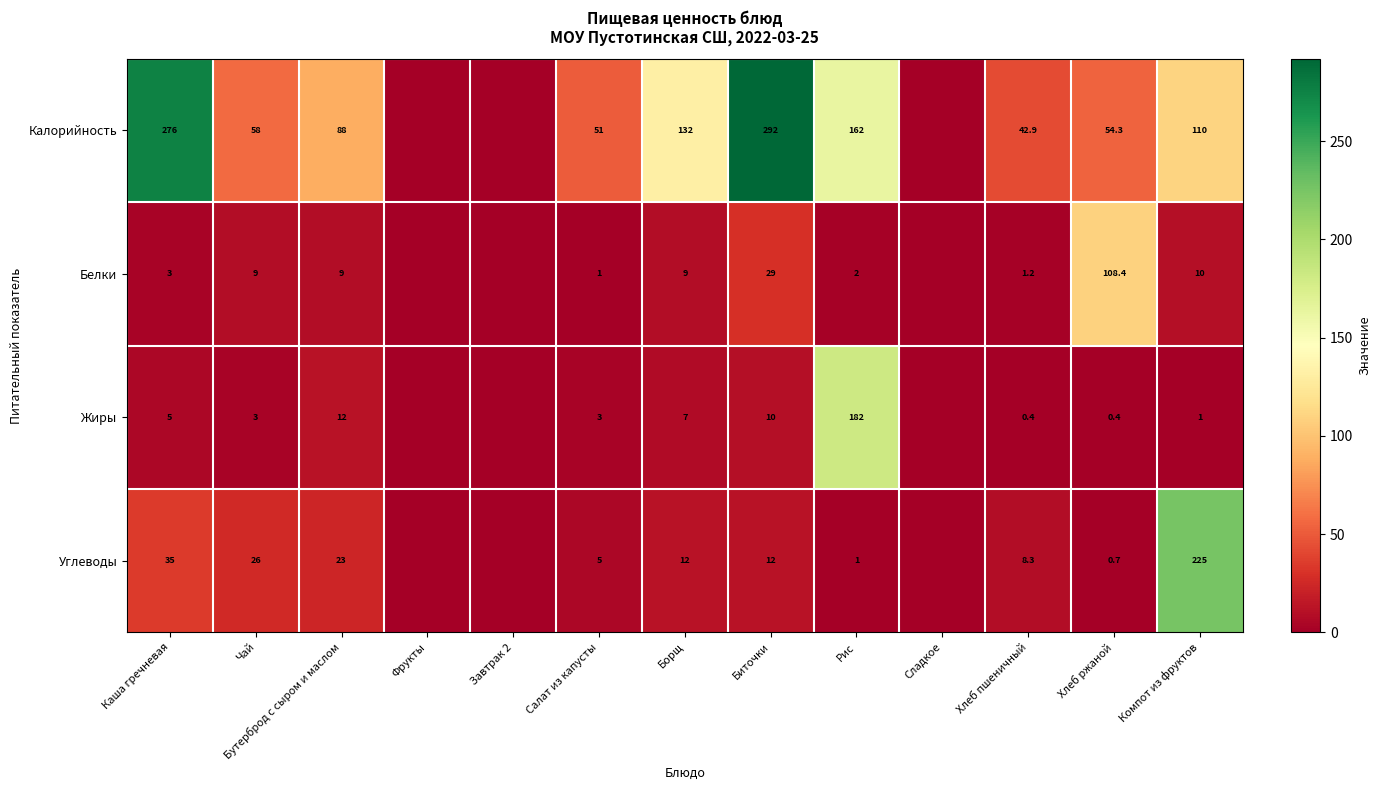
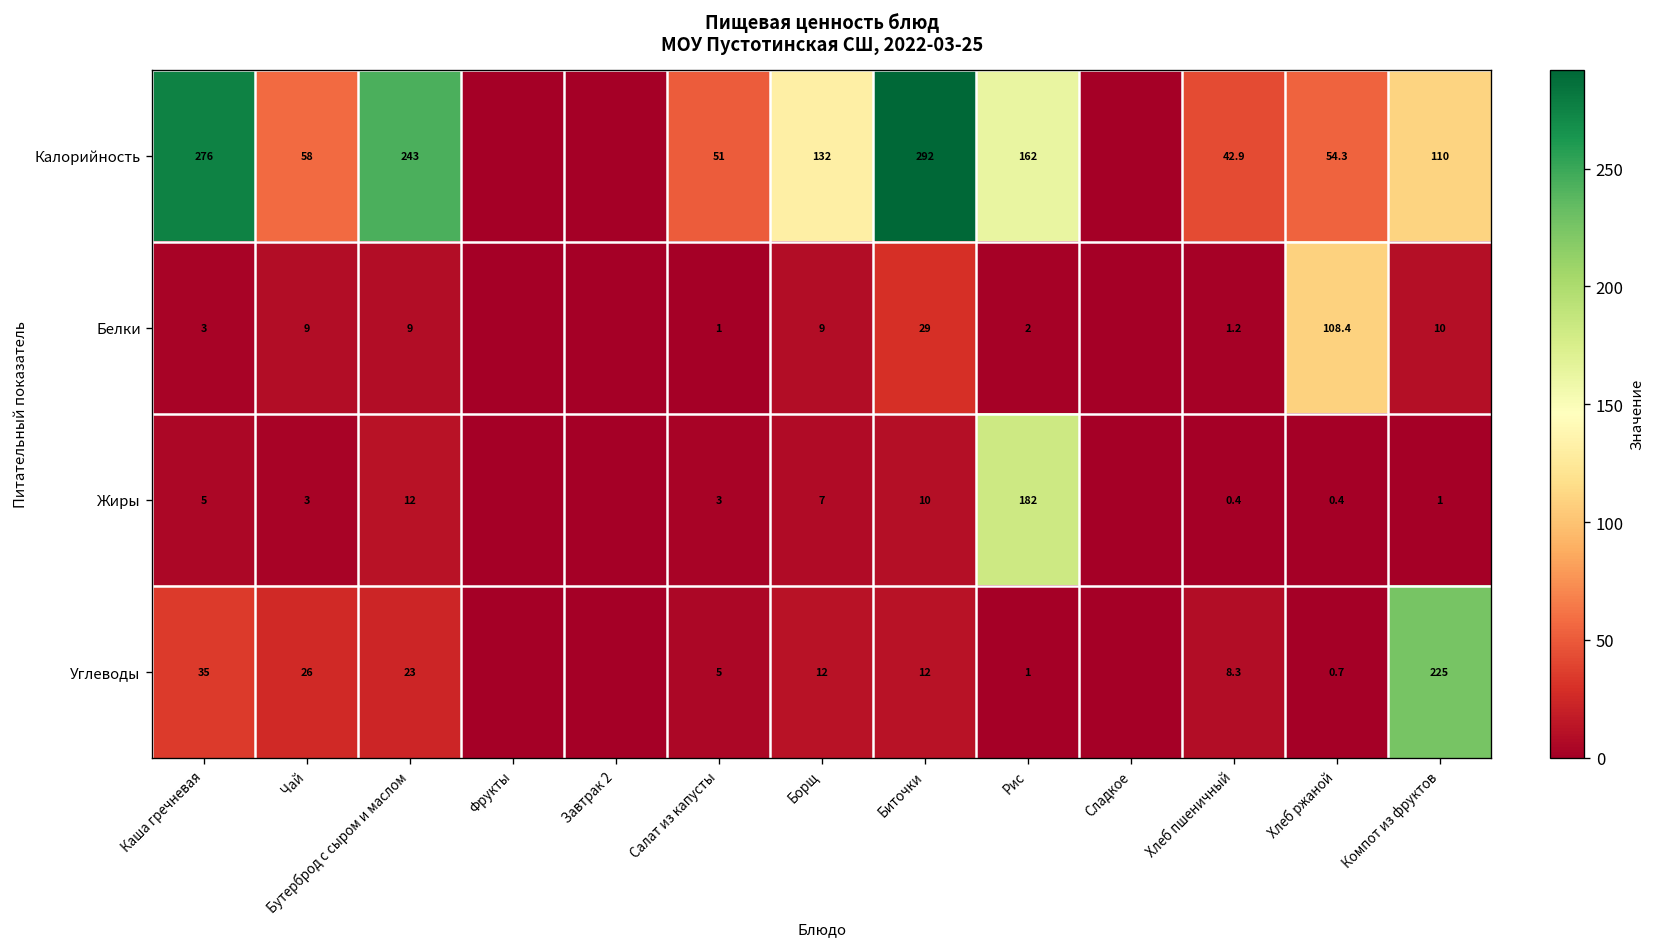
Калорийность, Бутерброд с сыром и маслом: 88 -> 243
